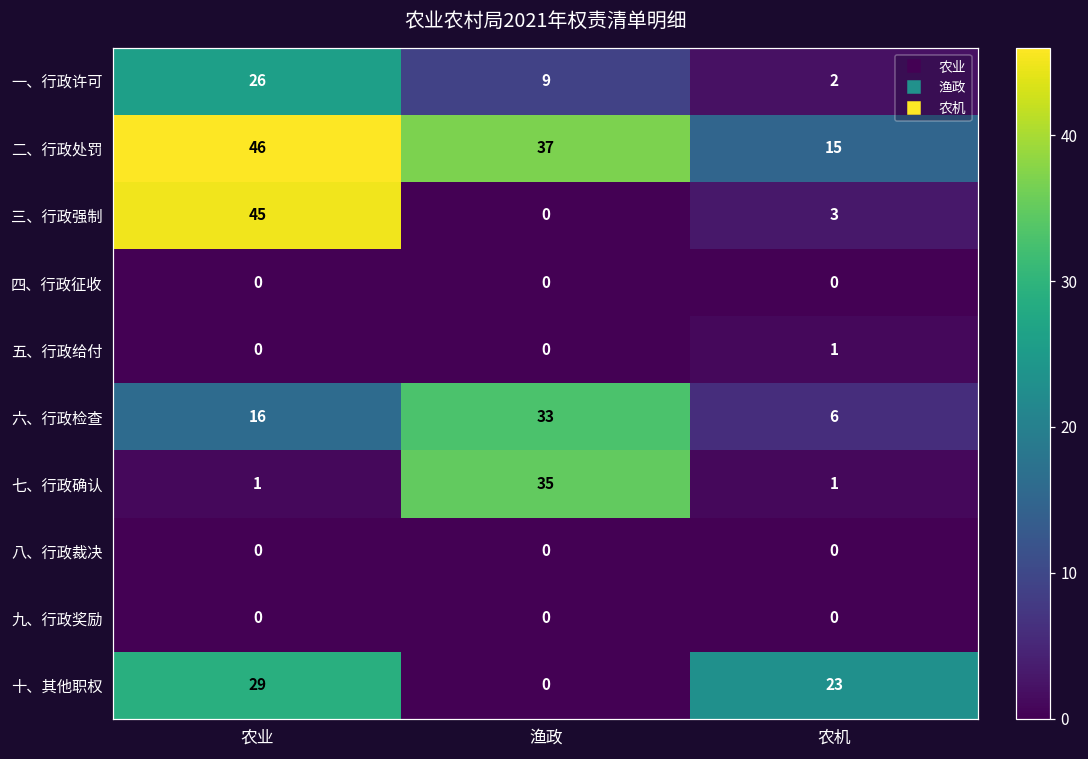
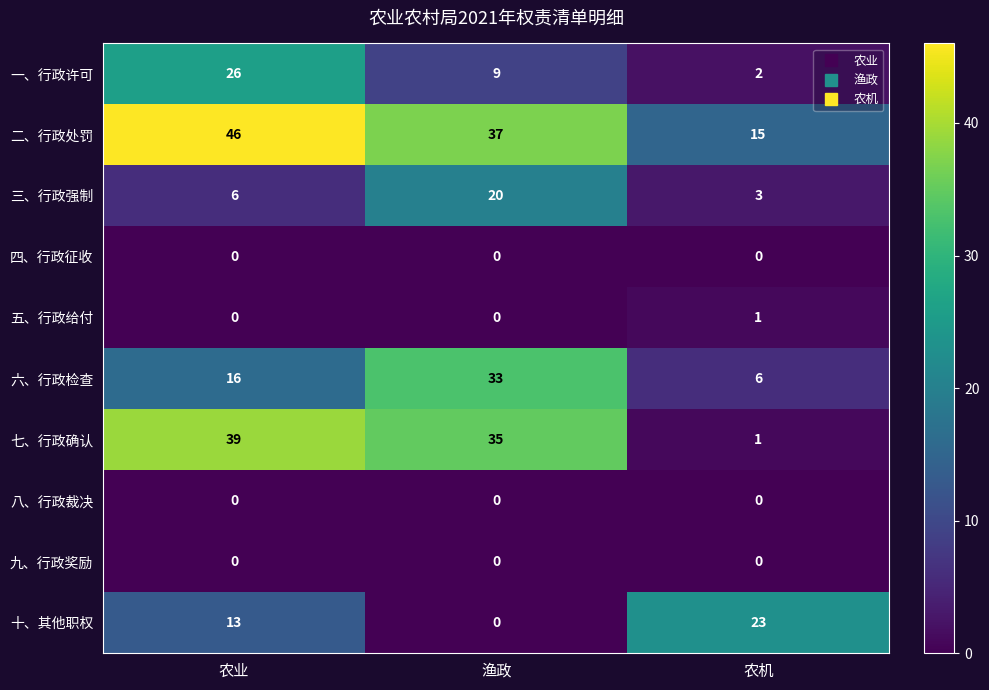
三、行政强制, 农业: 45 -> 6
三、行政强制, 渔政: 0 -> 20
七、行政确认, 农业: 1 -> 39
十、其他职权, 农业: 29 -> 13
